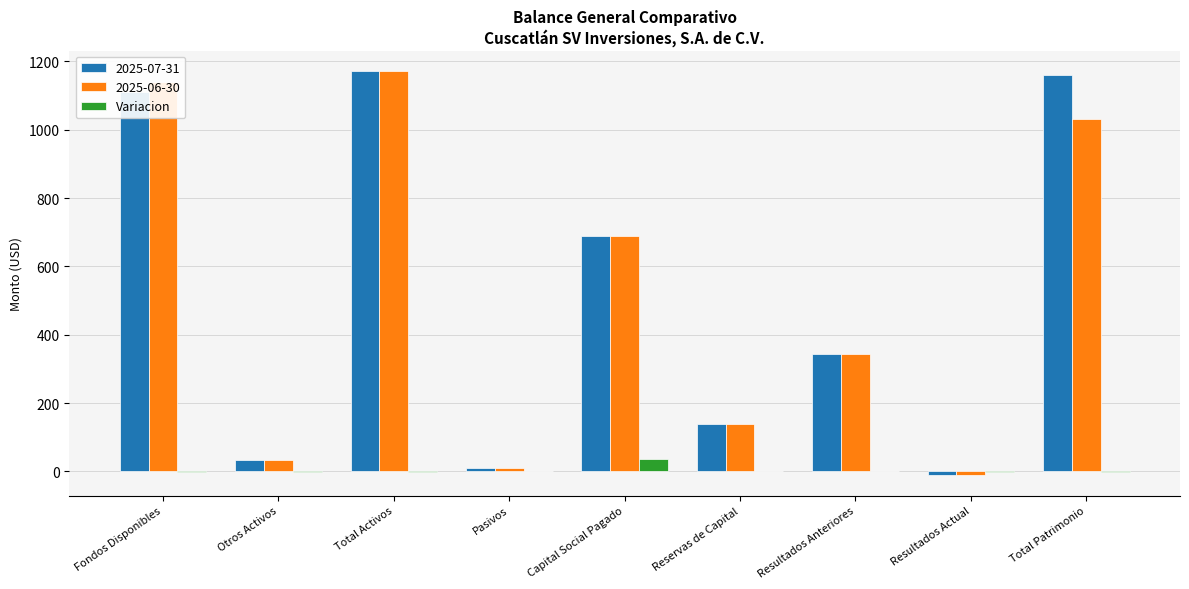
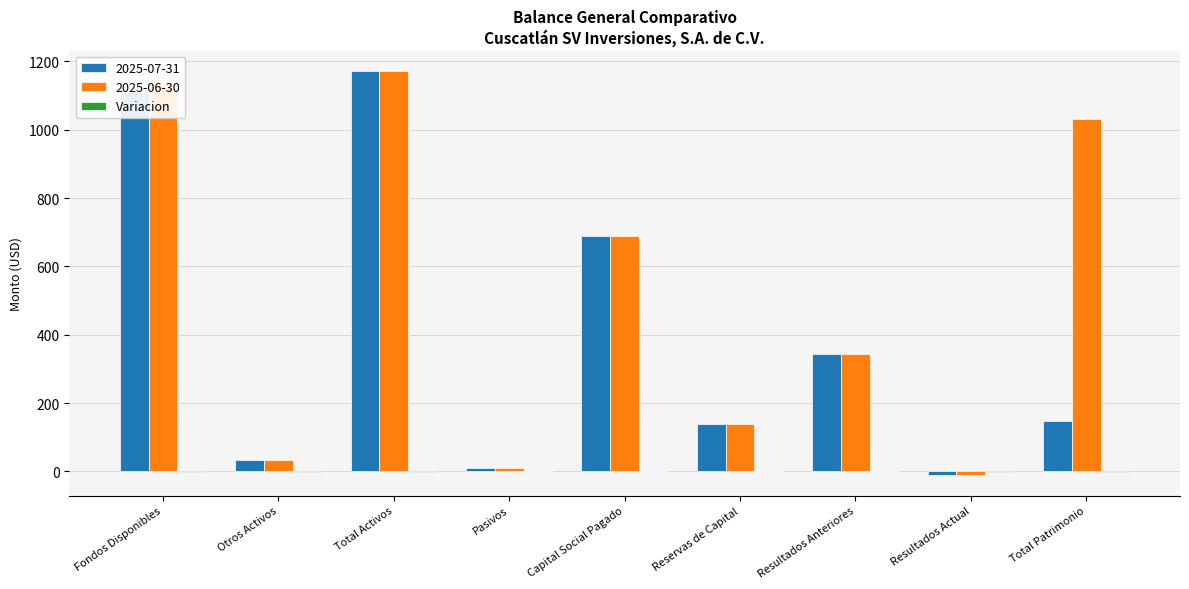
Variacion, Capital Social Pagado: 40 -> 0
2025-07-31, Total Patrimonio: 1160 -> 150
